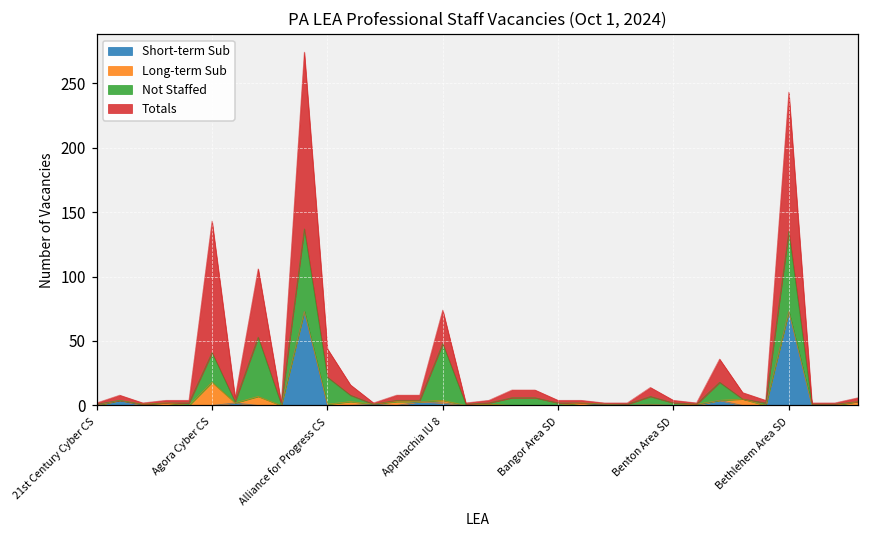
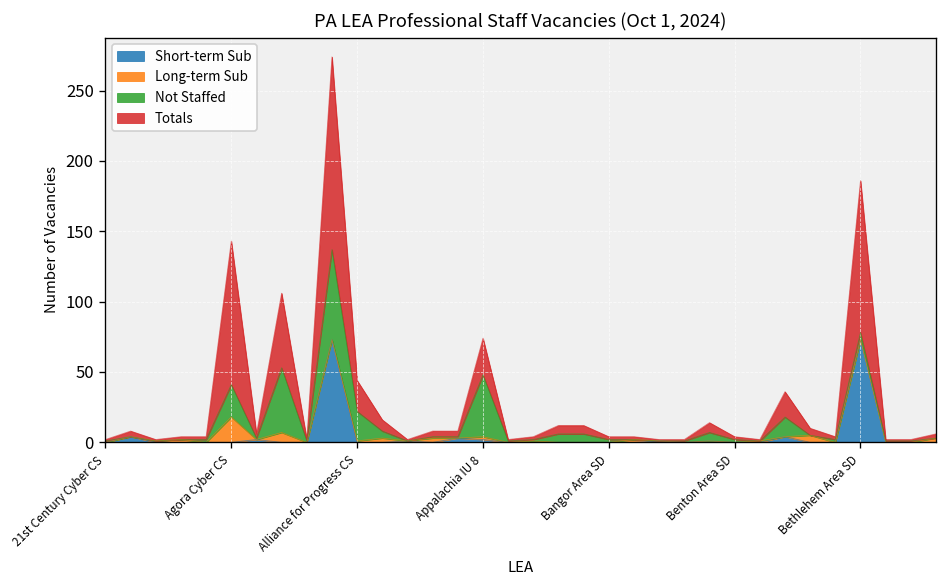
Not Staffed, Bethlehem Area SD: 62 -> 5
